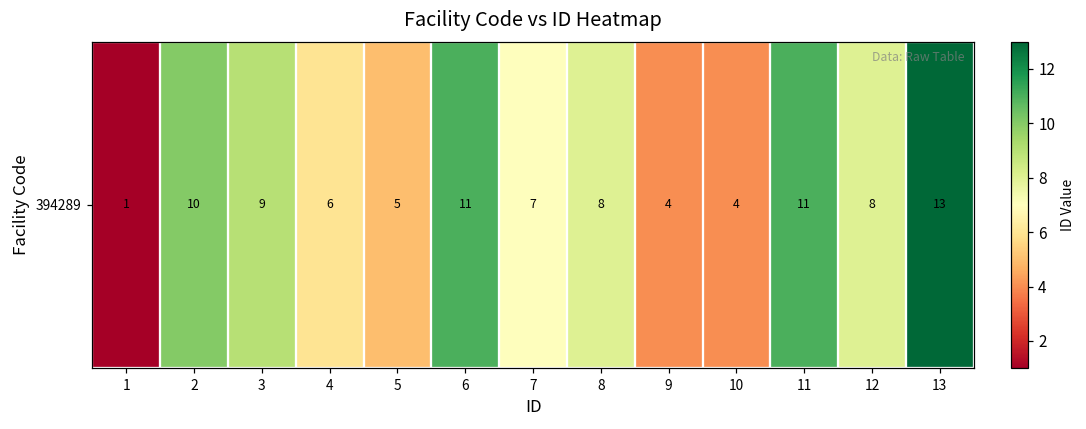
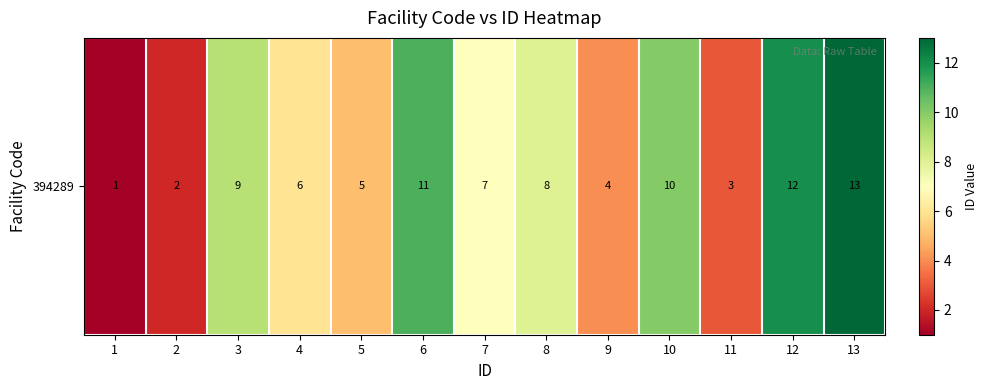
394289, 2: 10 -> 2
394289, 10: 4 -> 10
394289, 11: 11 -> 3
394289, 12: 8 -> 12
